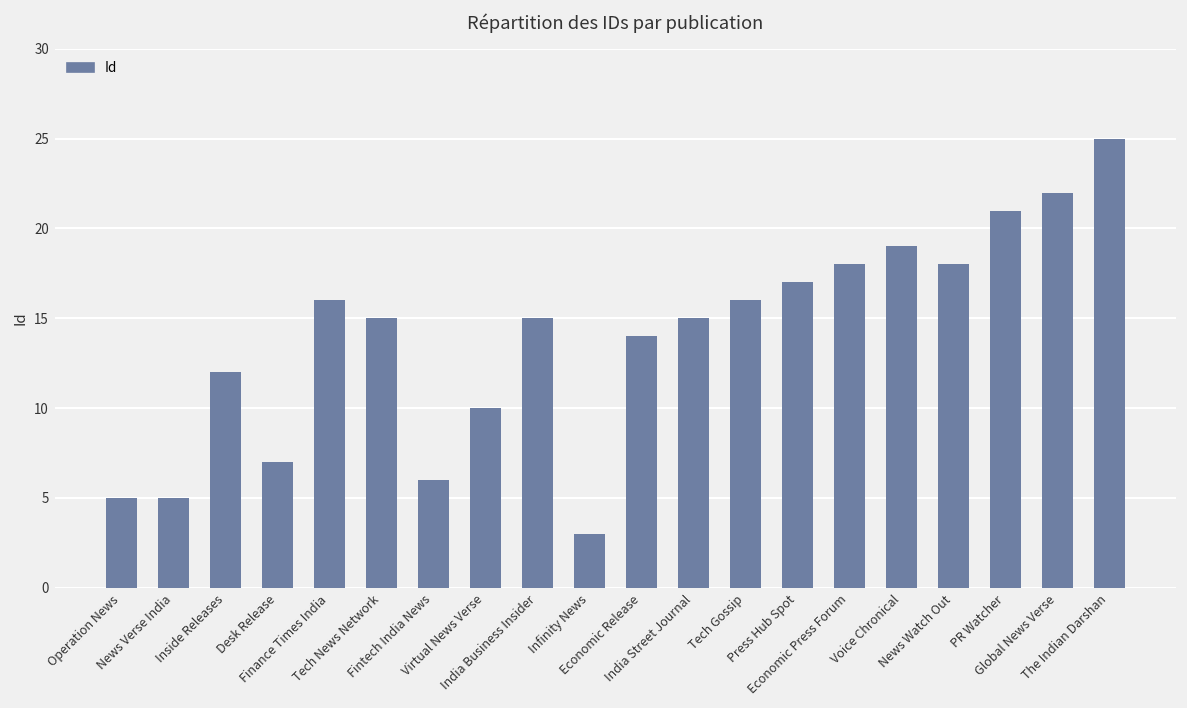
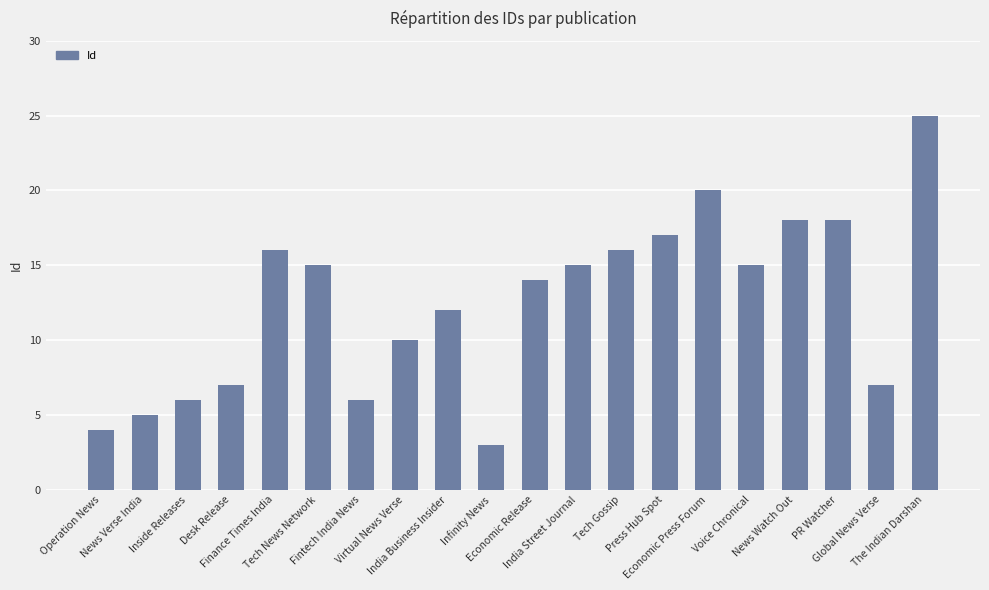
Operation News: 5 -> 4
Inside Releases: 12 -> 6
India Business Insider: 15 -> 12
Economic Press Forum: 18 -> 20
Voice Chronical: 19 -> 15
PR Watcher: 21 -> 18
Global News Verse: 22 -> 7
